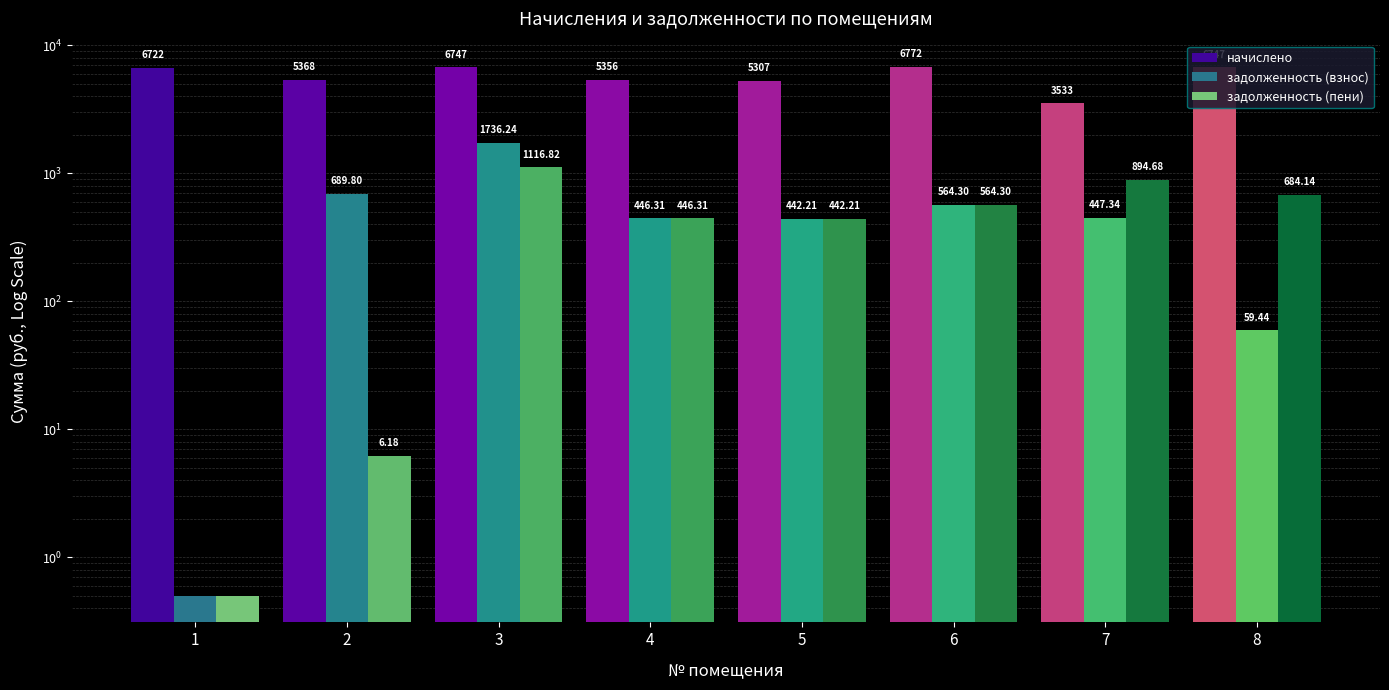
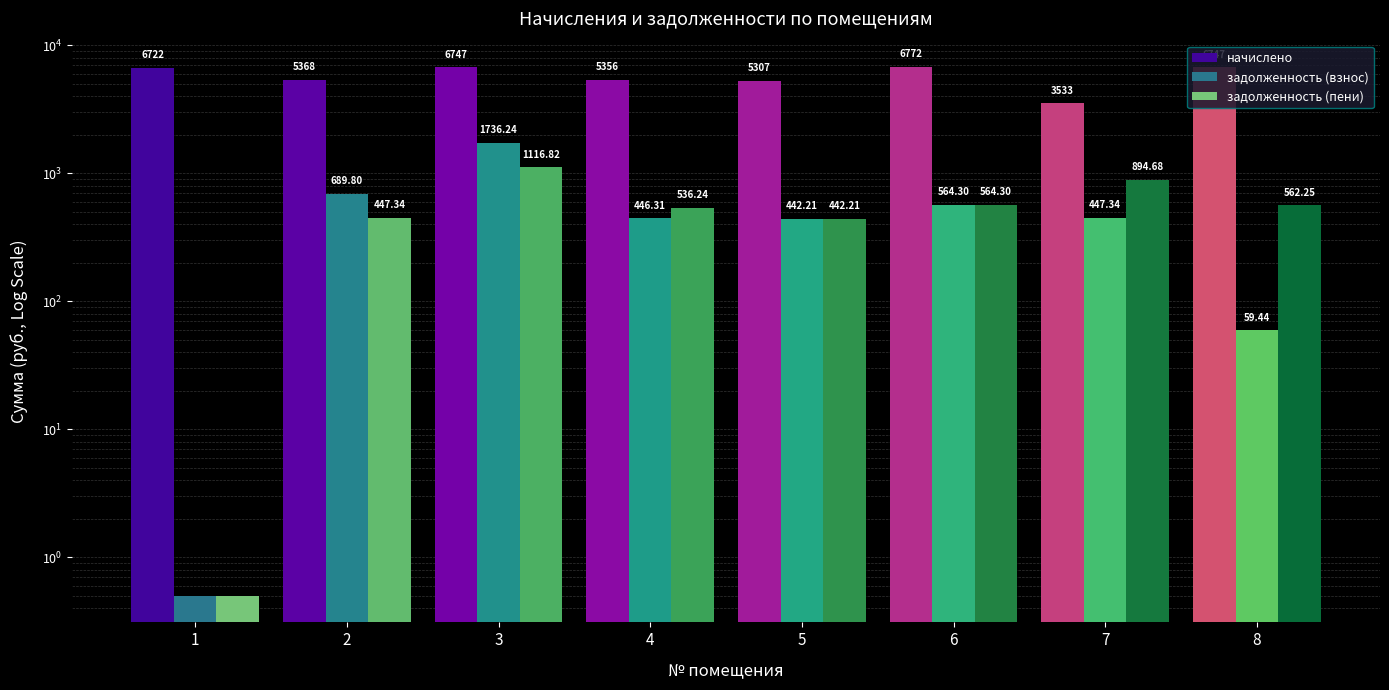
задолженность (пени), 2: 6.18 -> 447.34
задолженность (пени), 4: 446.31 -> 536.24
задолженность (пени), 8: 684.14 -> 562.25
